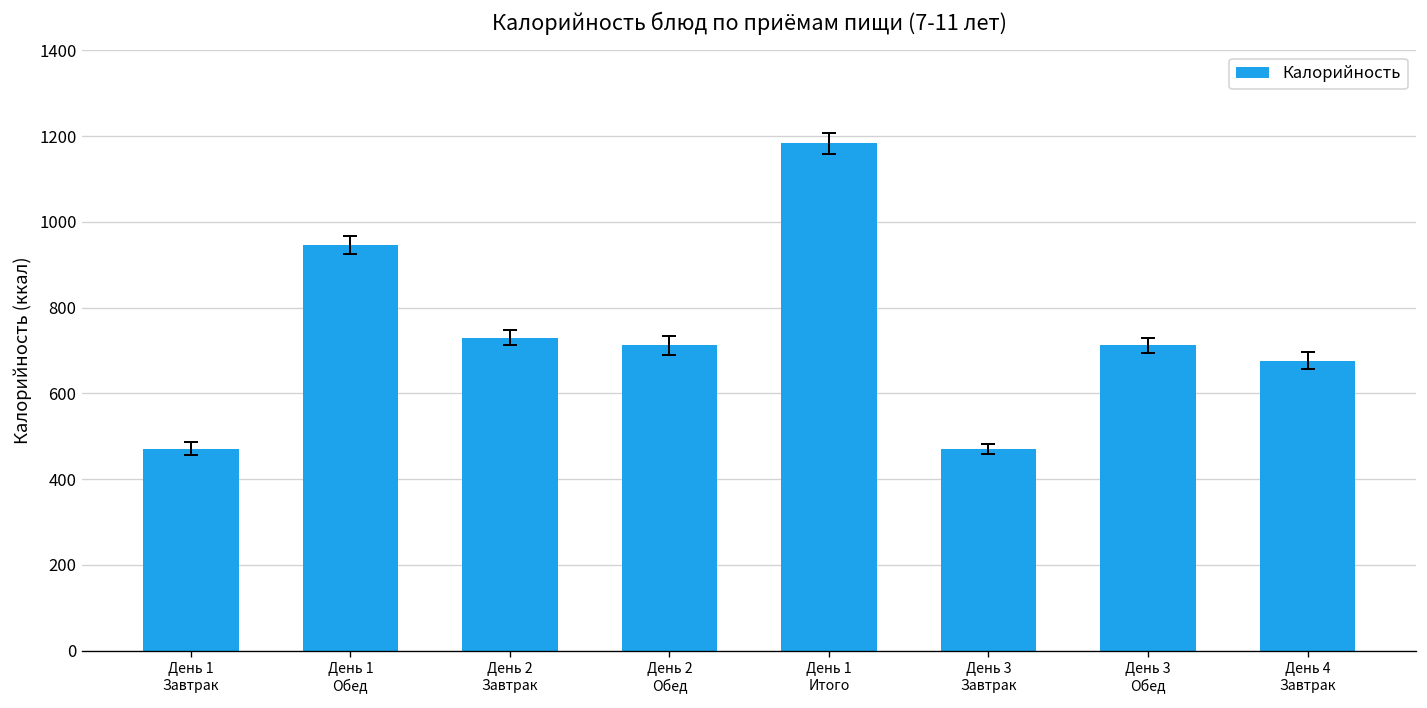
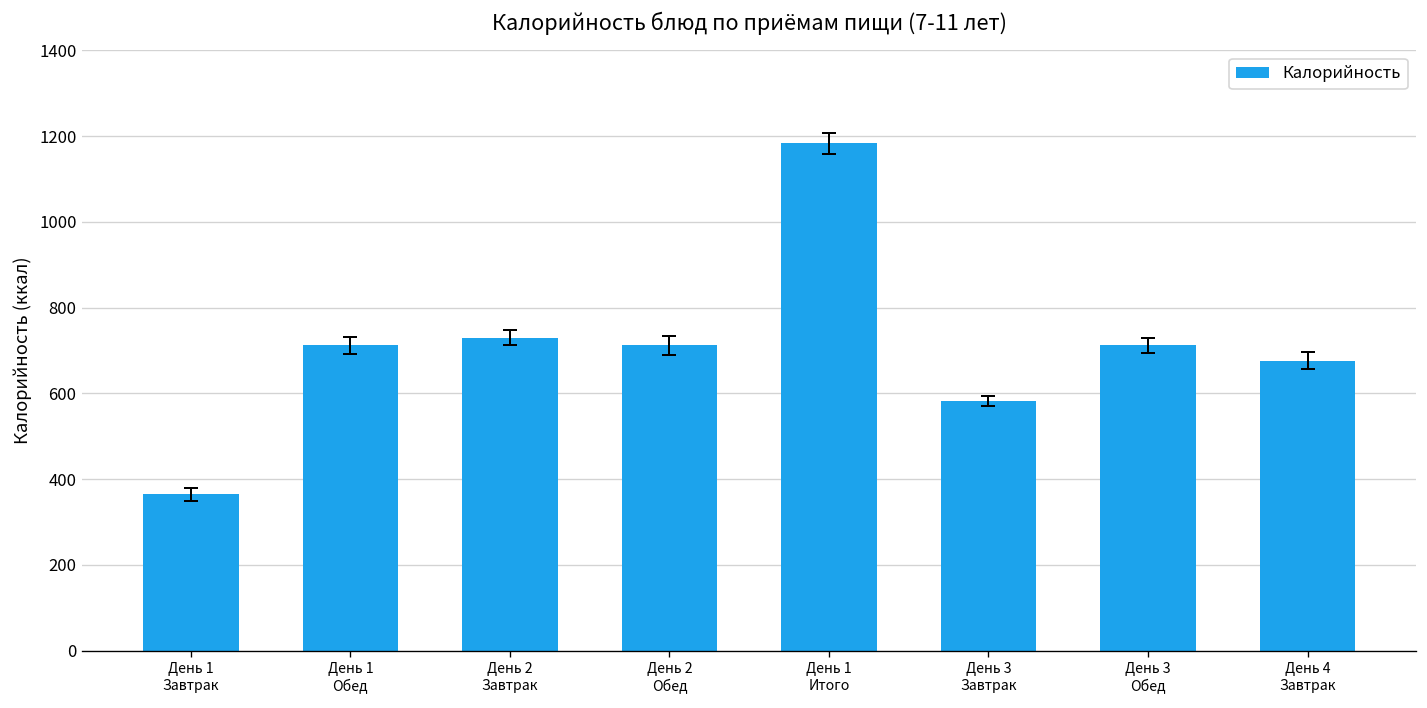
Калорийность, День 1 Завтрак: 470 -> 370
Калорийность, День 1 Обед: 950 -> 710
Калорийность, День 3 Завтрак: 470 -> 580
